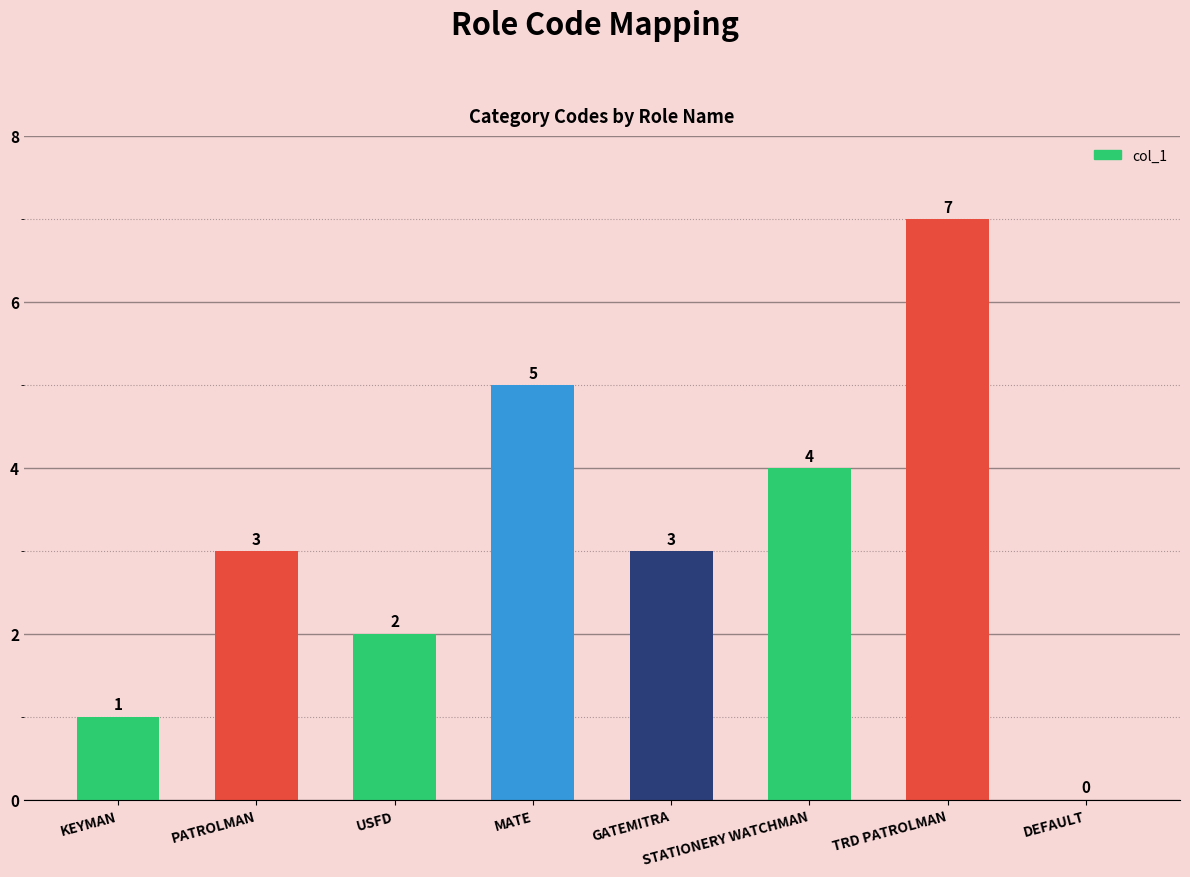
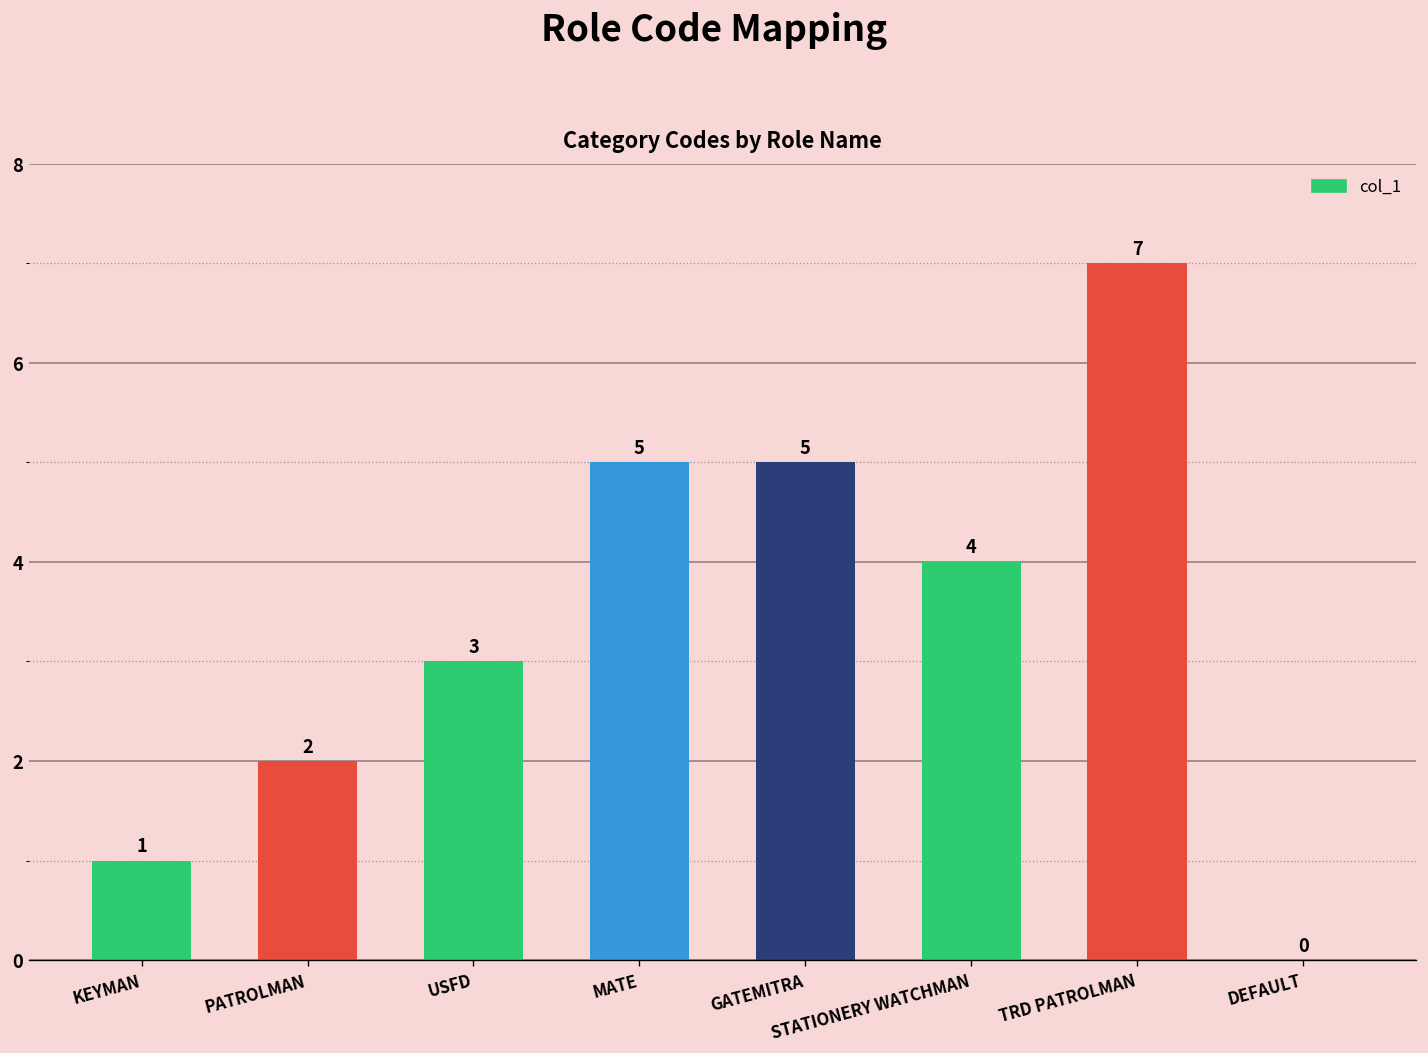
PATROLMAN: 3 -> 2
USFD: 2 -> 3
GATEMITRA: 3 -> 5
